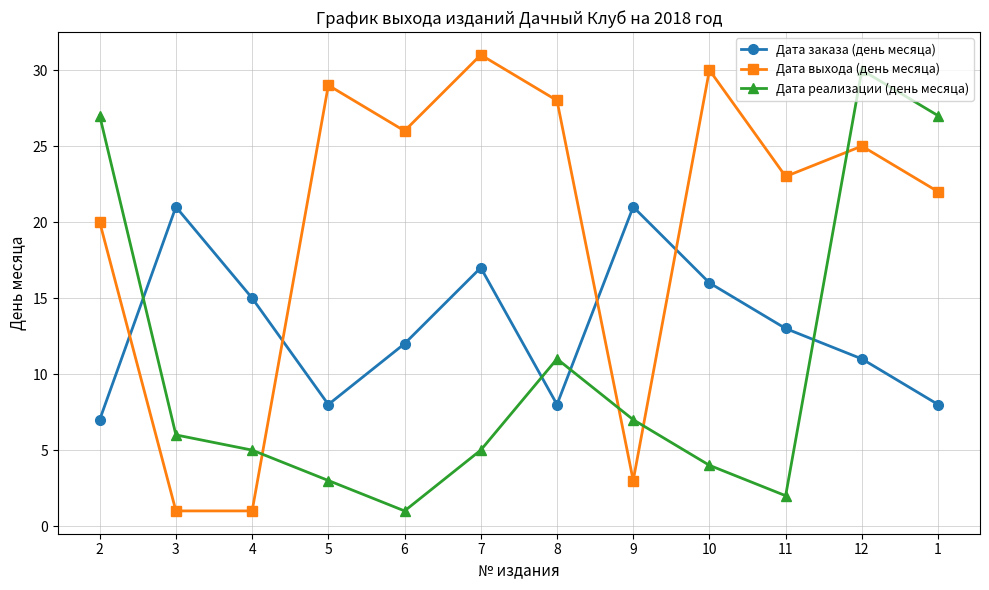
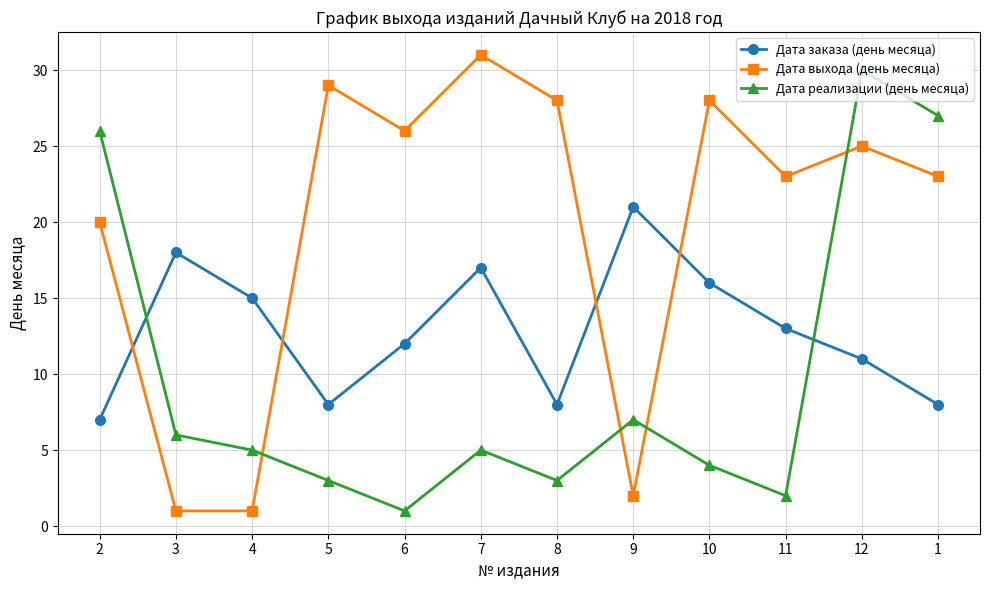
Дата реализации (день месяца), 2: 27 -> 26
Дата заказа (день месяца), 3: 21 -> 18
Дата реализации (день месяца), 8: 11 -> 3
Дата выхода (день месяца), 9: 3 -> 2
Дата выхода (день месяца), 10: 30 -> 28
Дата выхода (день месяца), 1: 22 -> 23
